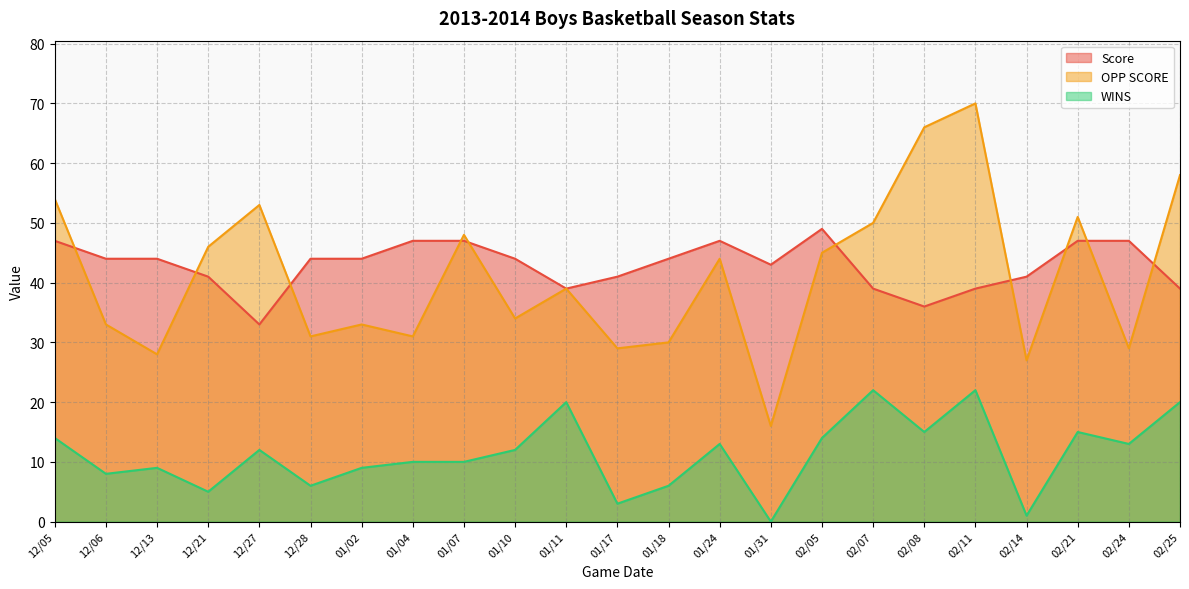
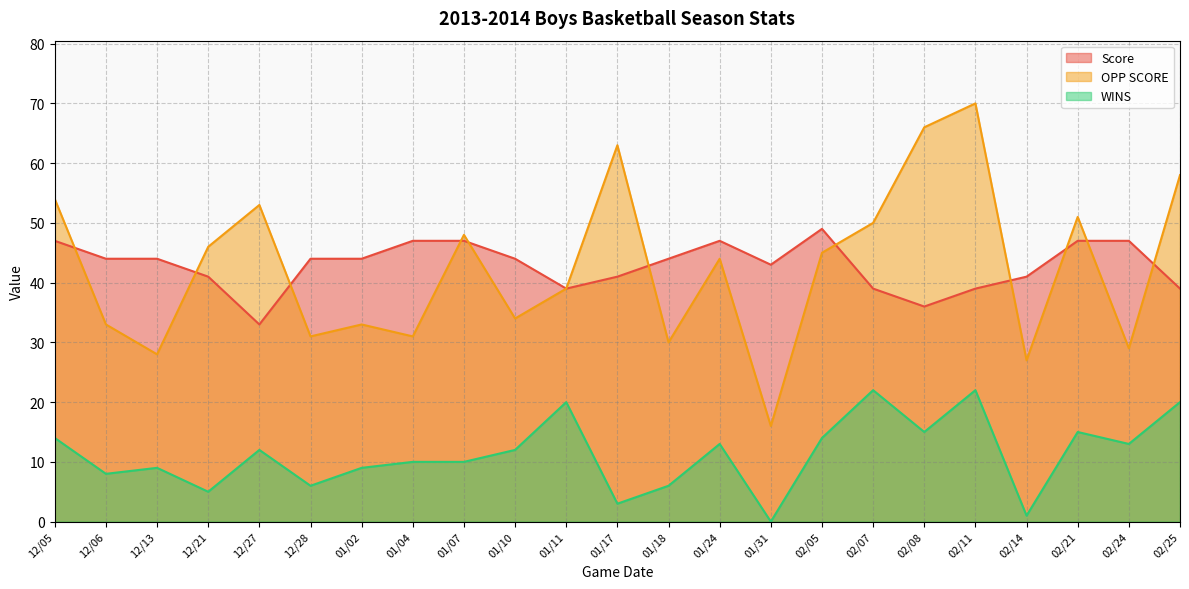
OPP SCORE, 01/17: 29 -> 63
